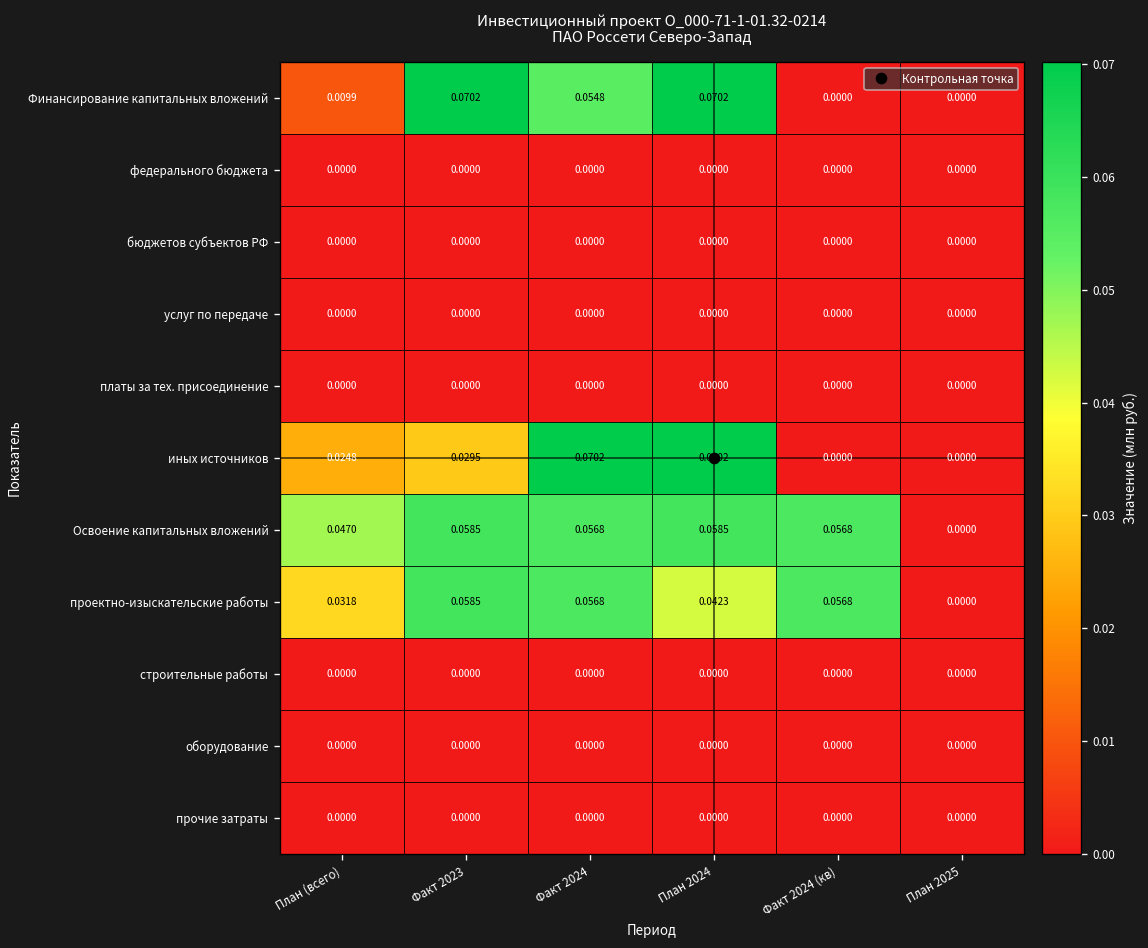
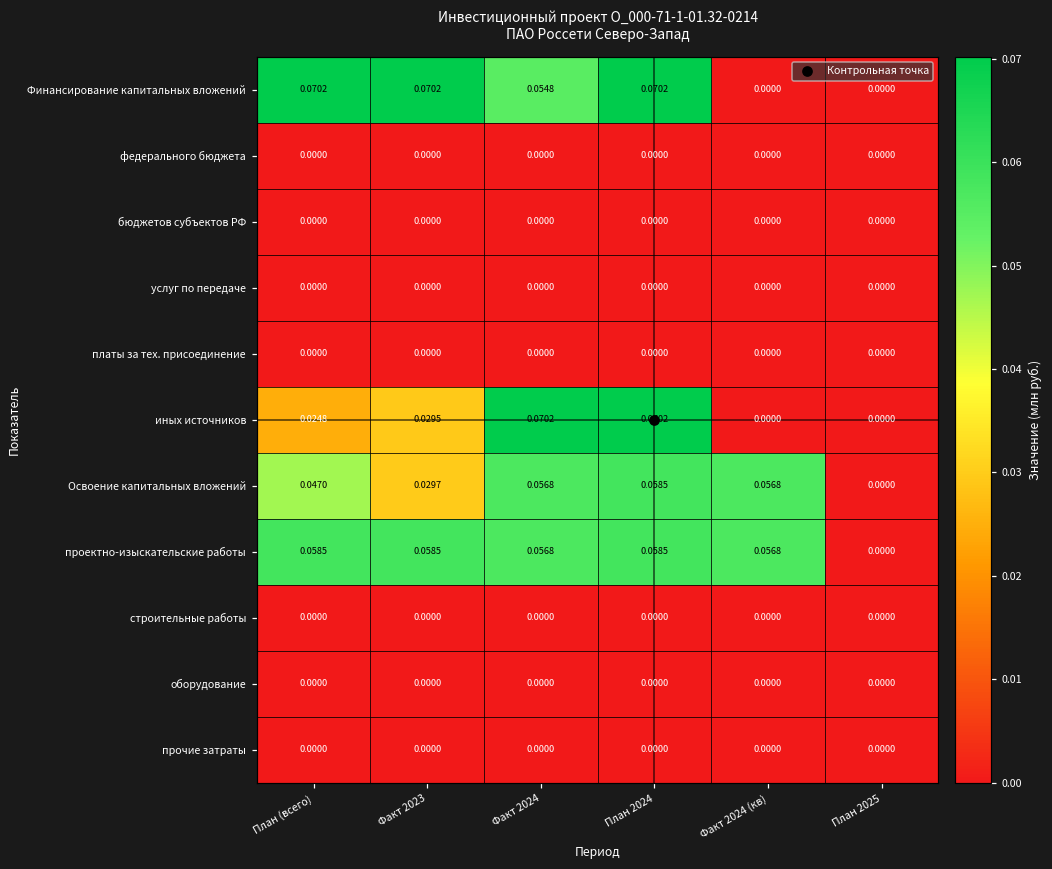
Финансирование капитальных вложений, План (всего): 0.0099 -> 0.0702
Освоение капитальных вложений, Факт 2023: 0.0585 -> 0.0297
проектно-изыскательские работы, План (всего): 0.0318 -> 0.0585
проектно-изыскательские работы, План 2024: 0.0423 -> 0.0585
